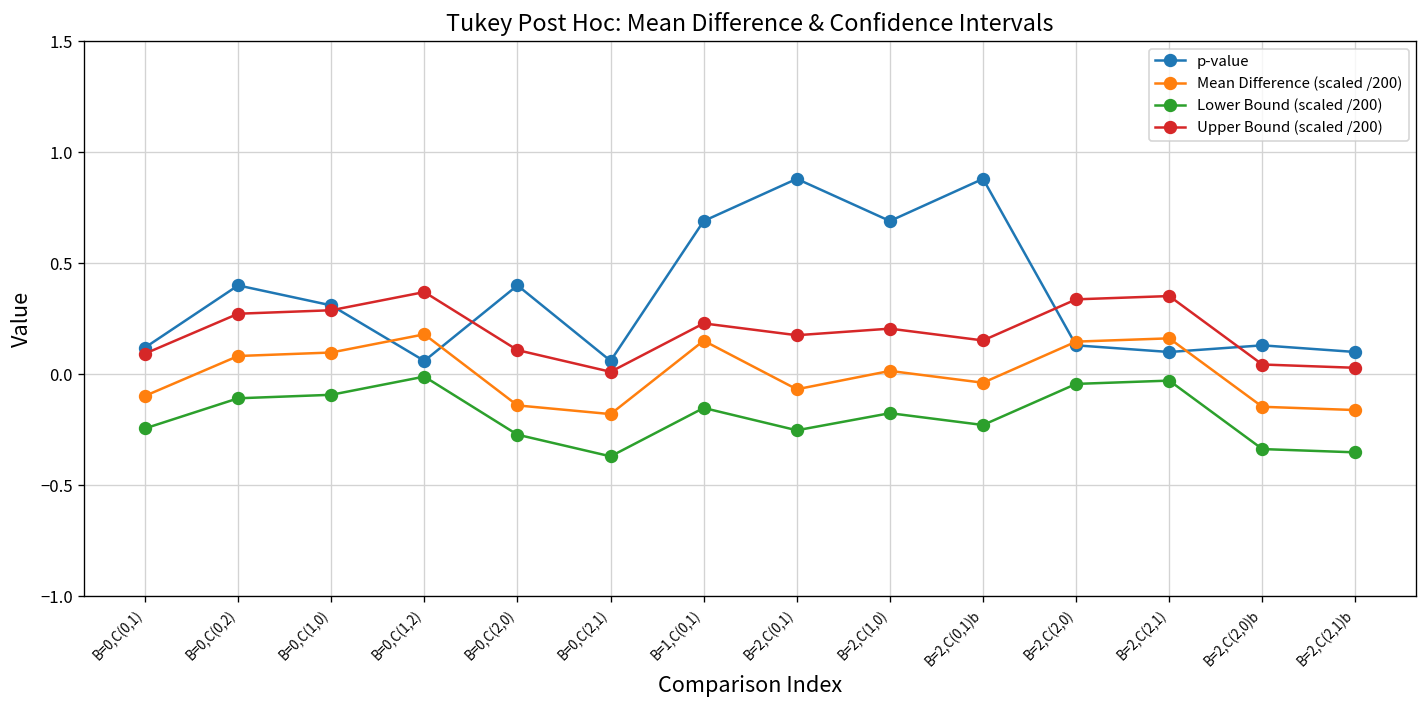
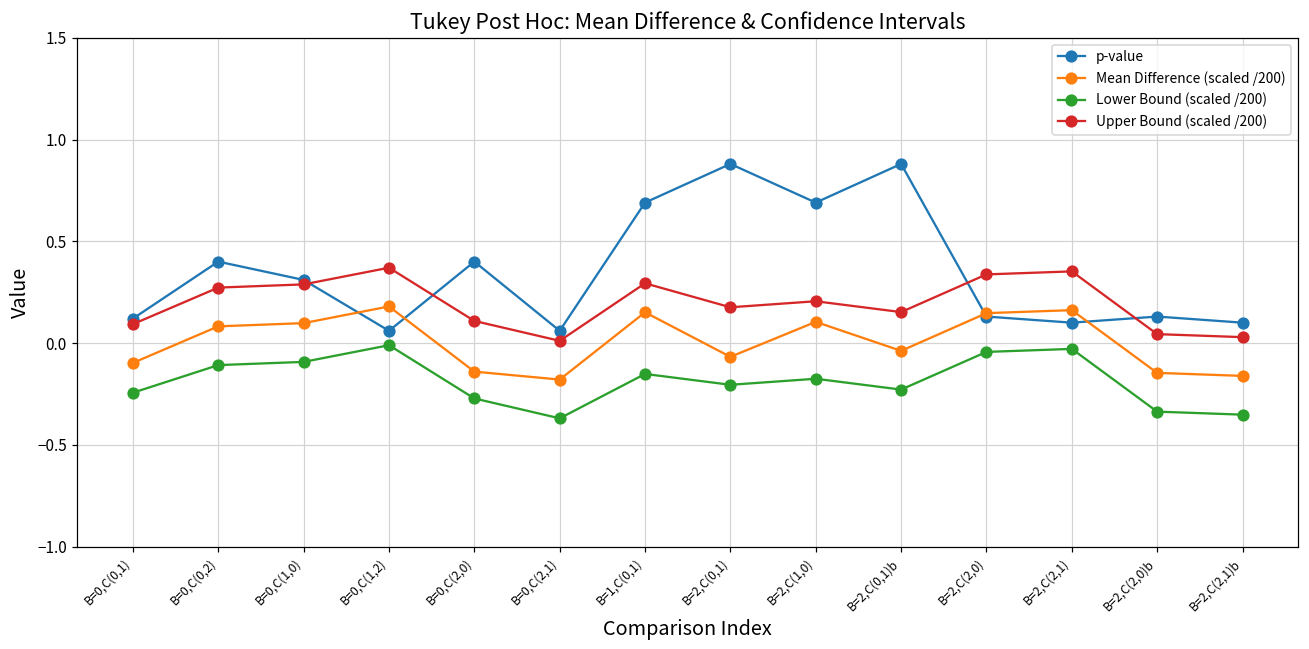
Upper Bound (scaled /200), B=1,C(0,1): 0.23 -> 0.29
Lower Bound (scaled /200), B=2,C(0,1): -0.25 -> -0.21
Mean Difference (scaled /200), B=2,C(1,0): 0.01 -> 0.10
